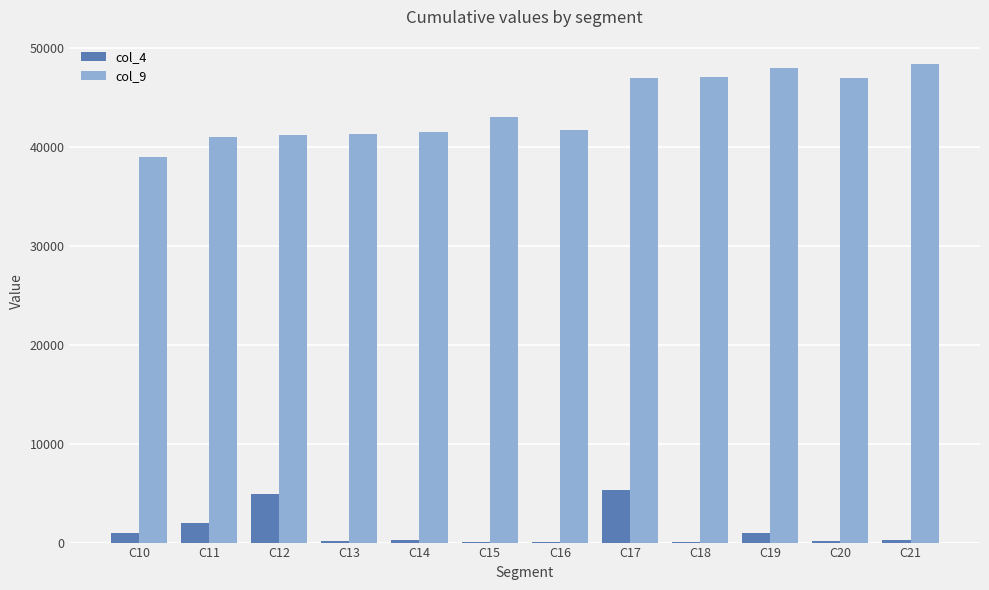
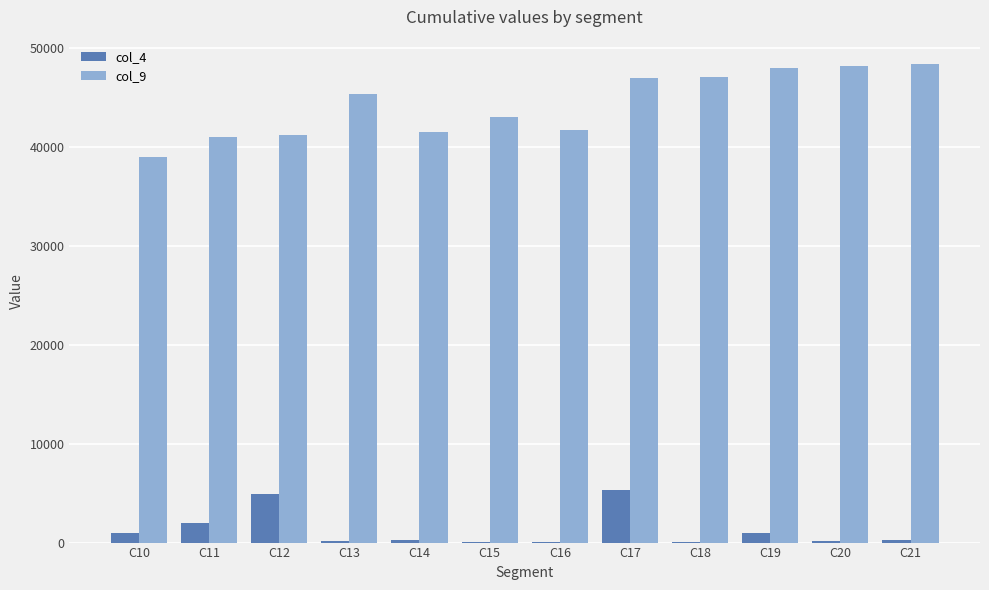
col_9, C13: 41000 -> 45000
col_9, C20: 47000 -> 48000
